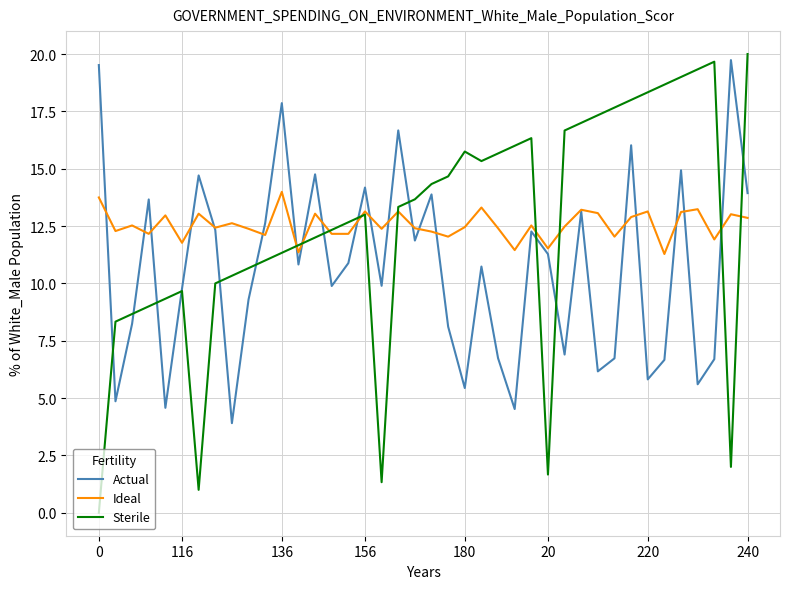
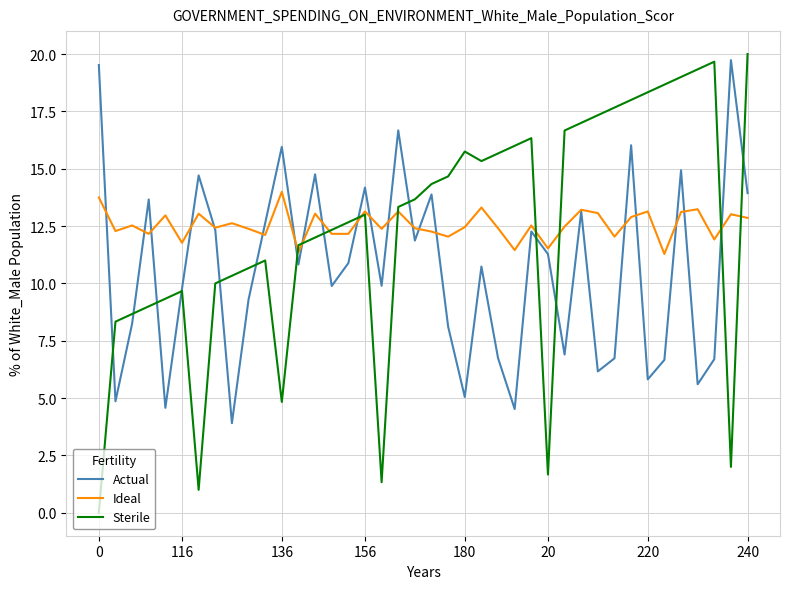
Actual, 136: 17.9 -> 16.0
Sterile, 136: 11.3 -> 4.8
Actual, 180: 5.4 -> 5.0
